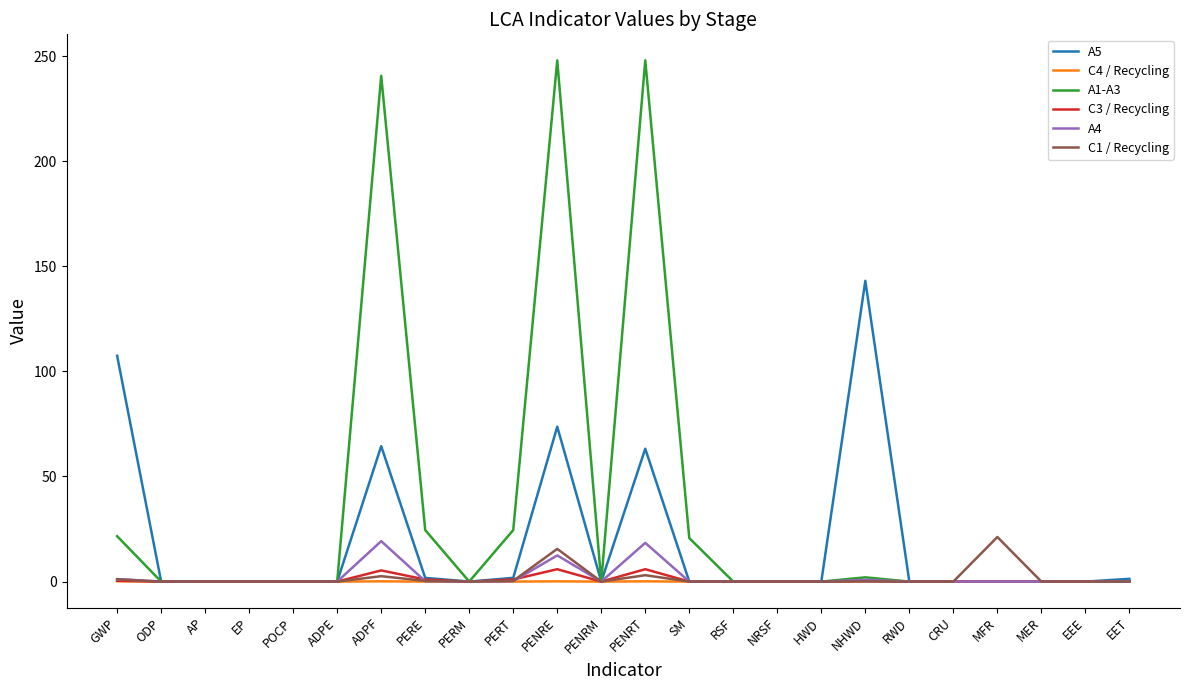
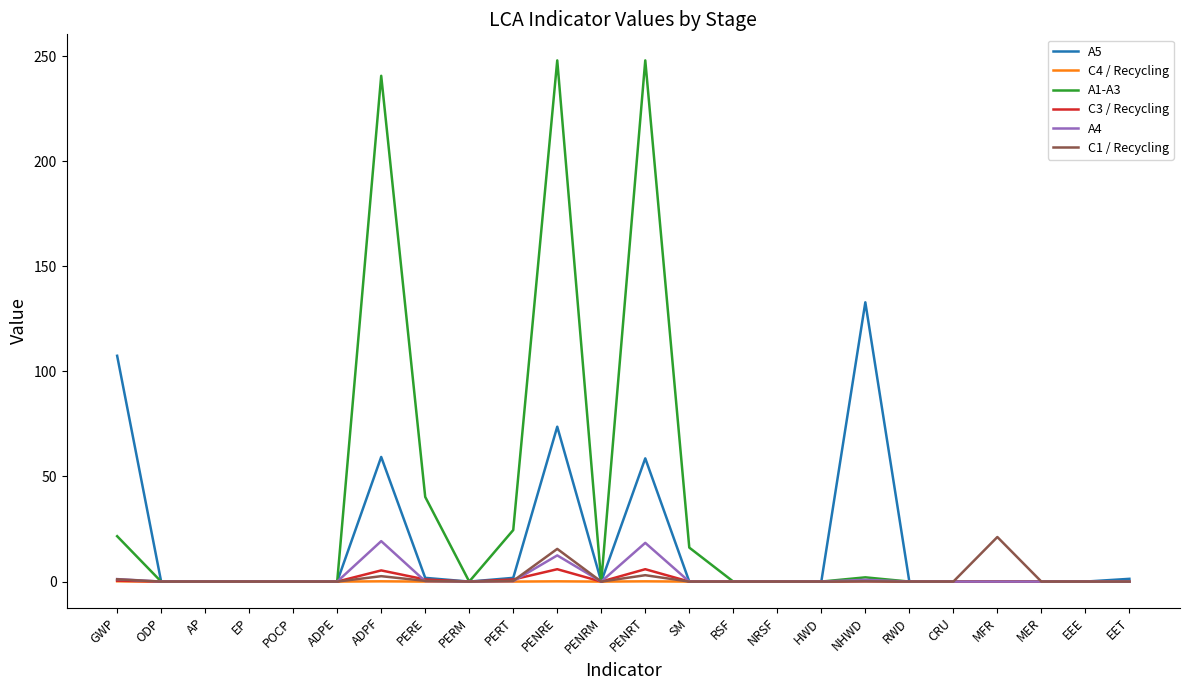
A5, ADPF: 64 -> 59
A1-A3, PERE: 25 -> 40
A5, PENRT: 63 -> 59
A1-A3, SM: 21 -> 16
A5, NHWD: 143 -> 133
